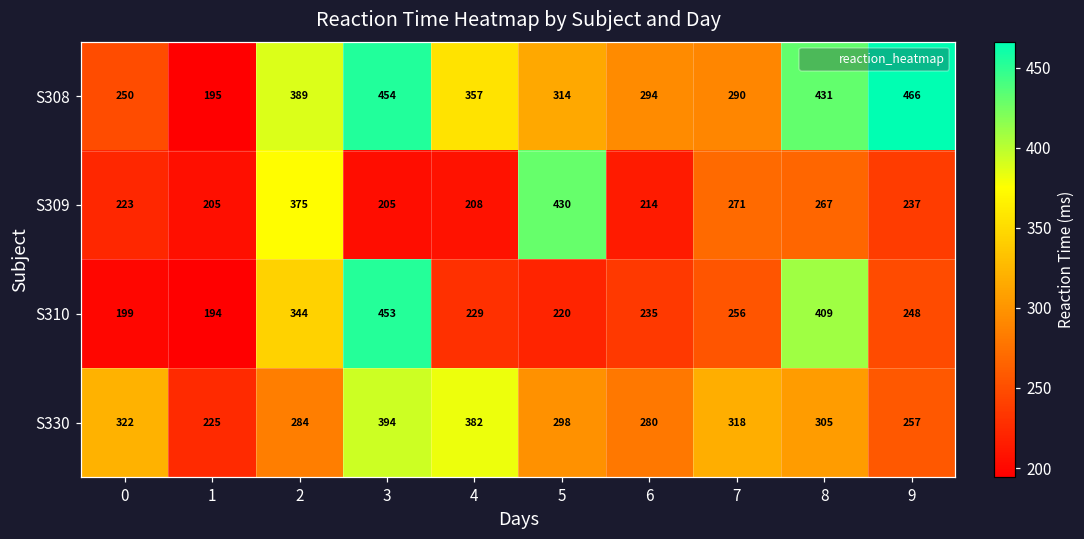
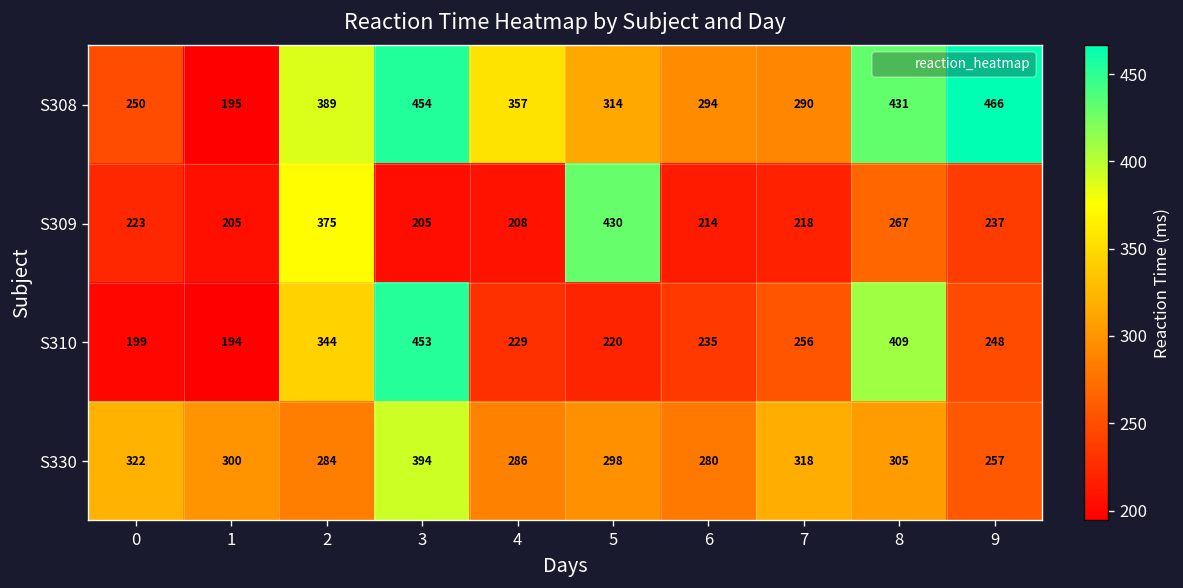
S309, 7: 271 -> 218
S330, 1: 225 -> 300
S330, 4: 382 -> 286
